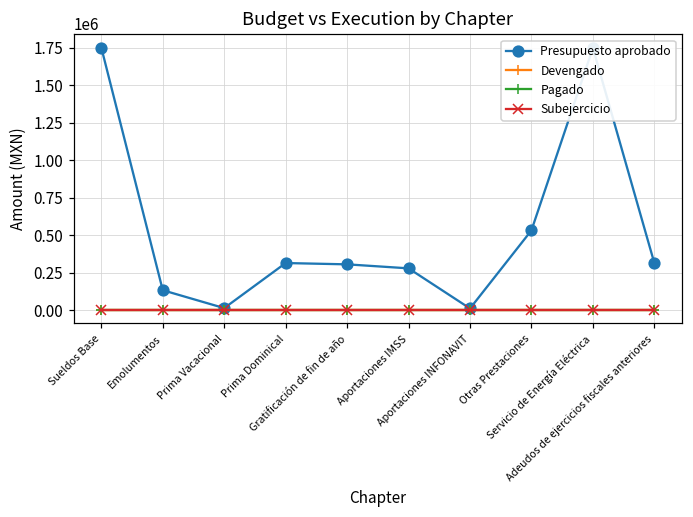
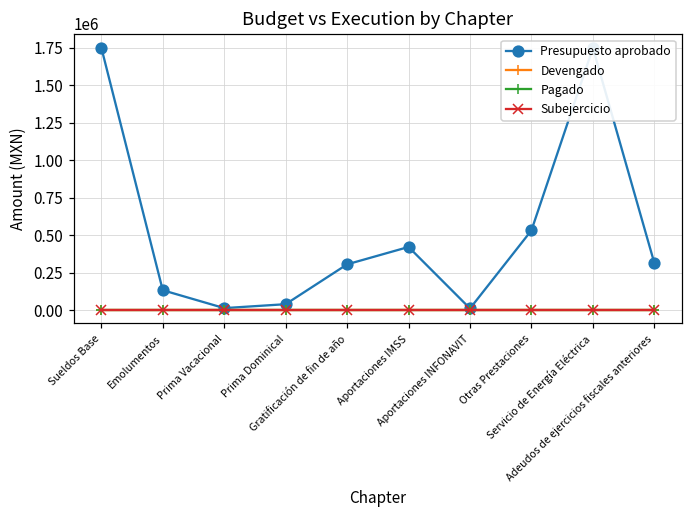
Presupuesto aprobado, Prima Dominical: 310000 -> 40000
Presupuesto aprobado, Aportaciones IMSS: 280000 -> 420000
